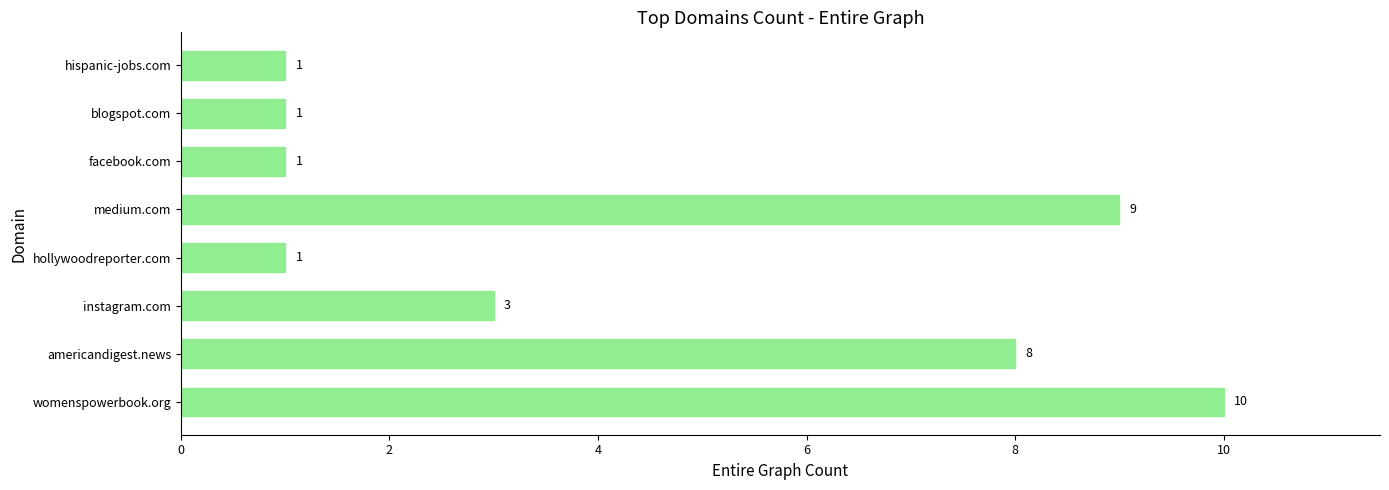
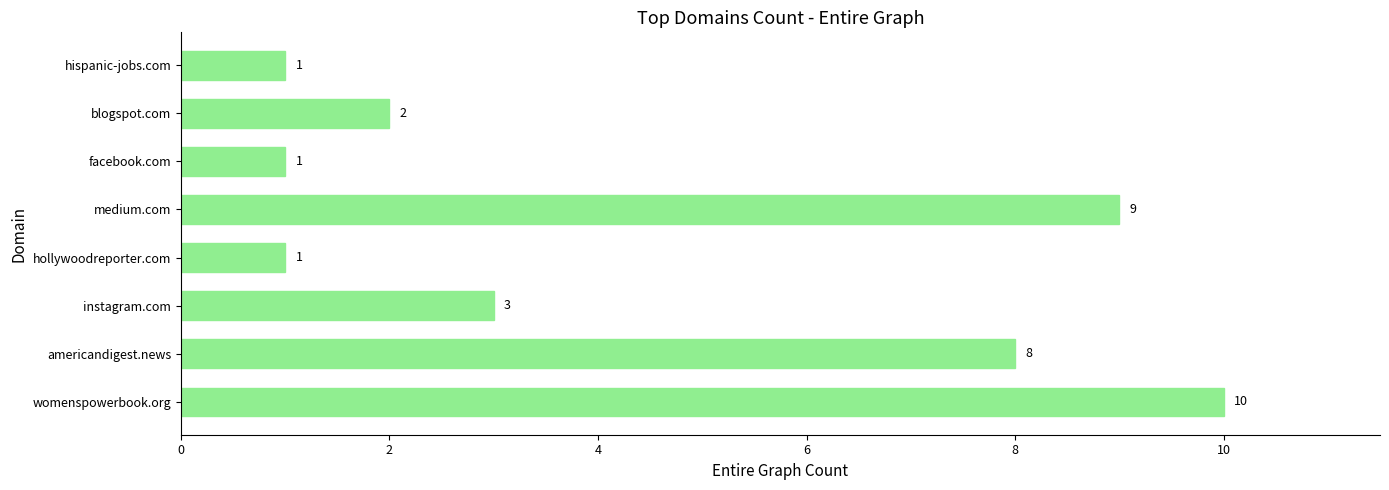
blogspot.com: 1 -> 2
